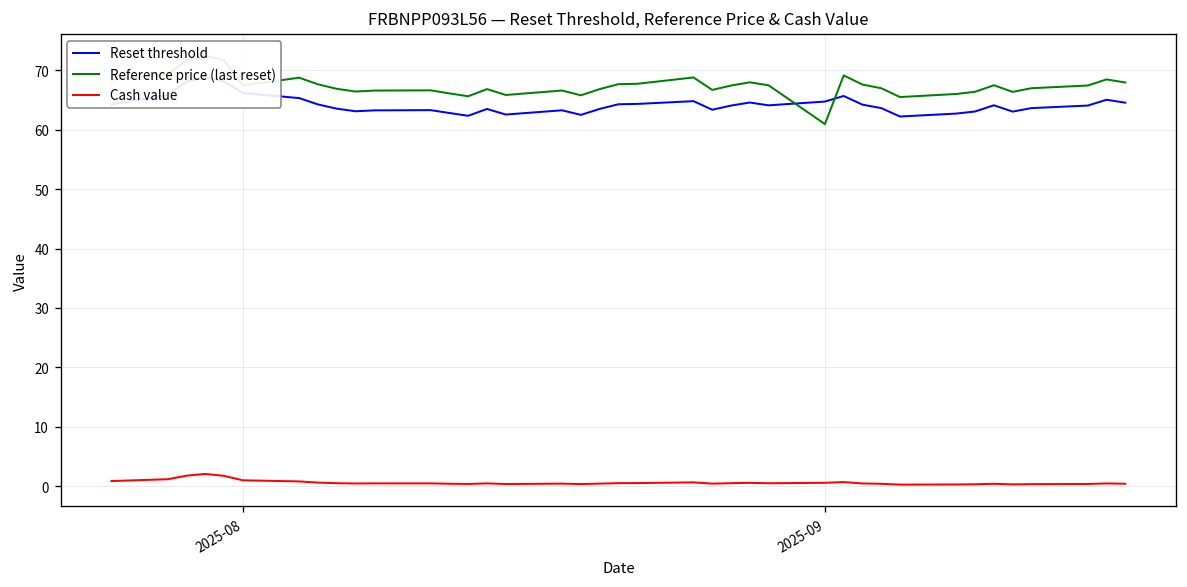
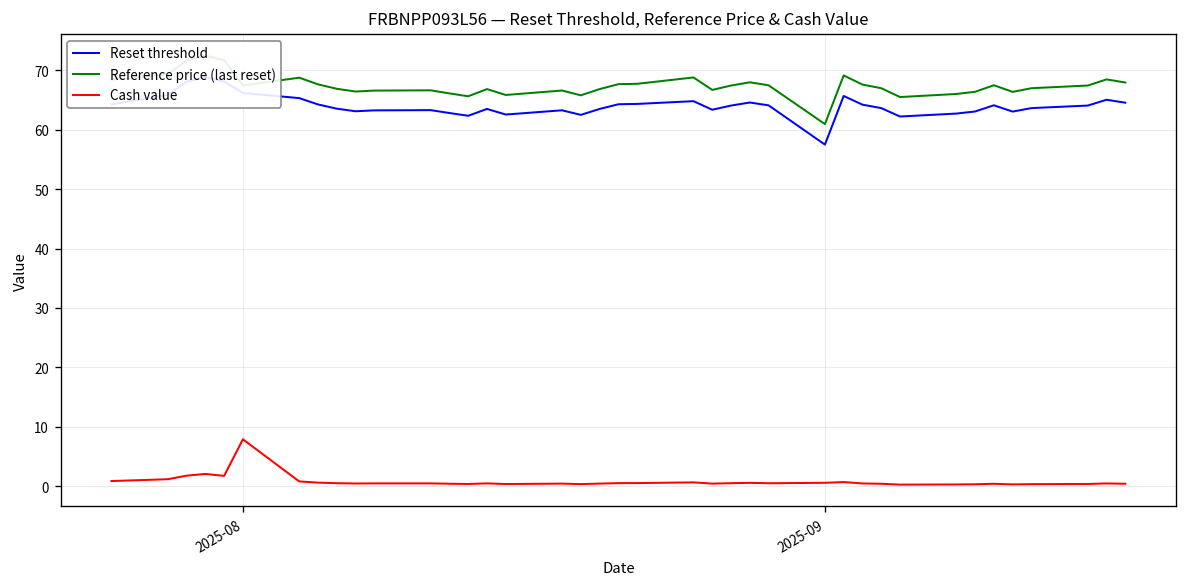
Cash value, 2025-08: 1 -> 8
Reset threshold, 2025-09: 65 -> 57
